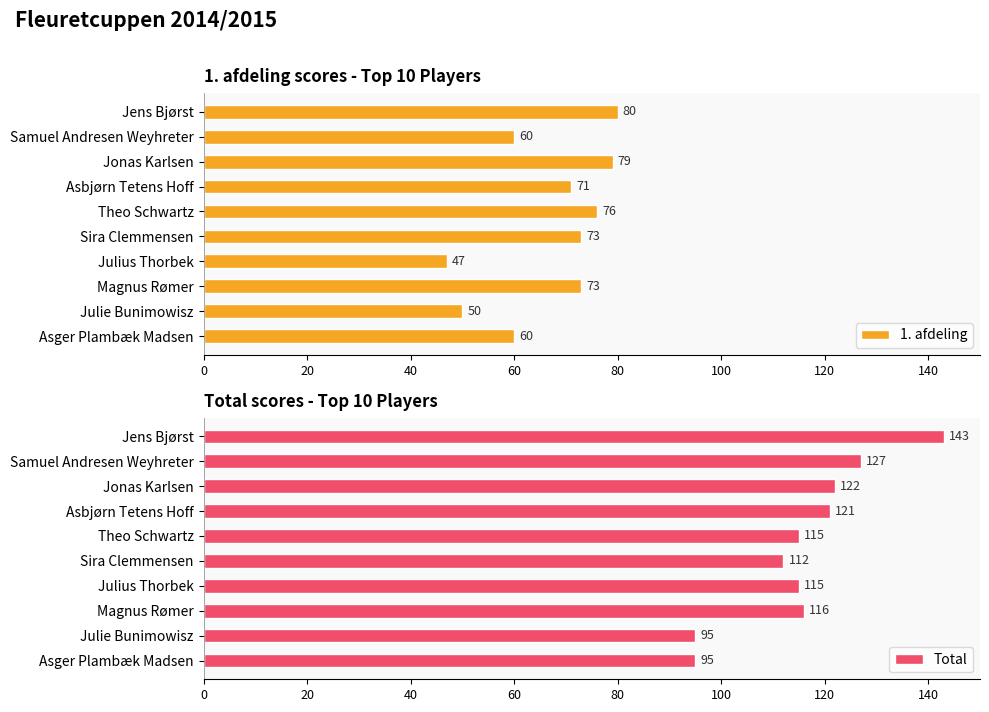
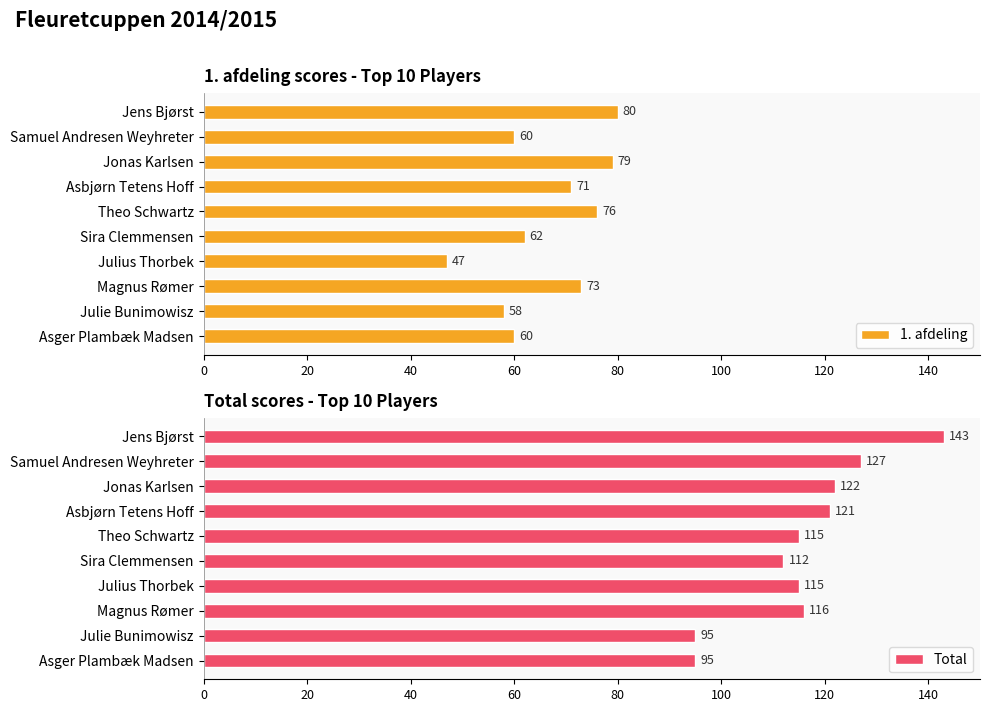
1. afdeling scores - Top 10 Players, Sira Clemmensen: 73 -> 62
1. afdeling scores - Top 10 Players, Julie Bunimowisz: 50 -> 58
